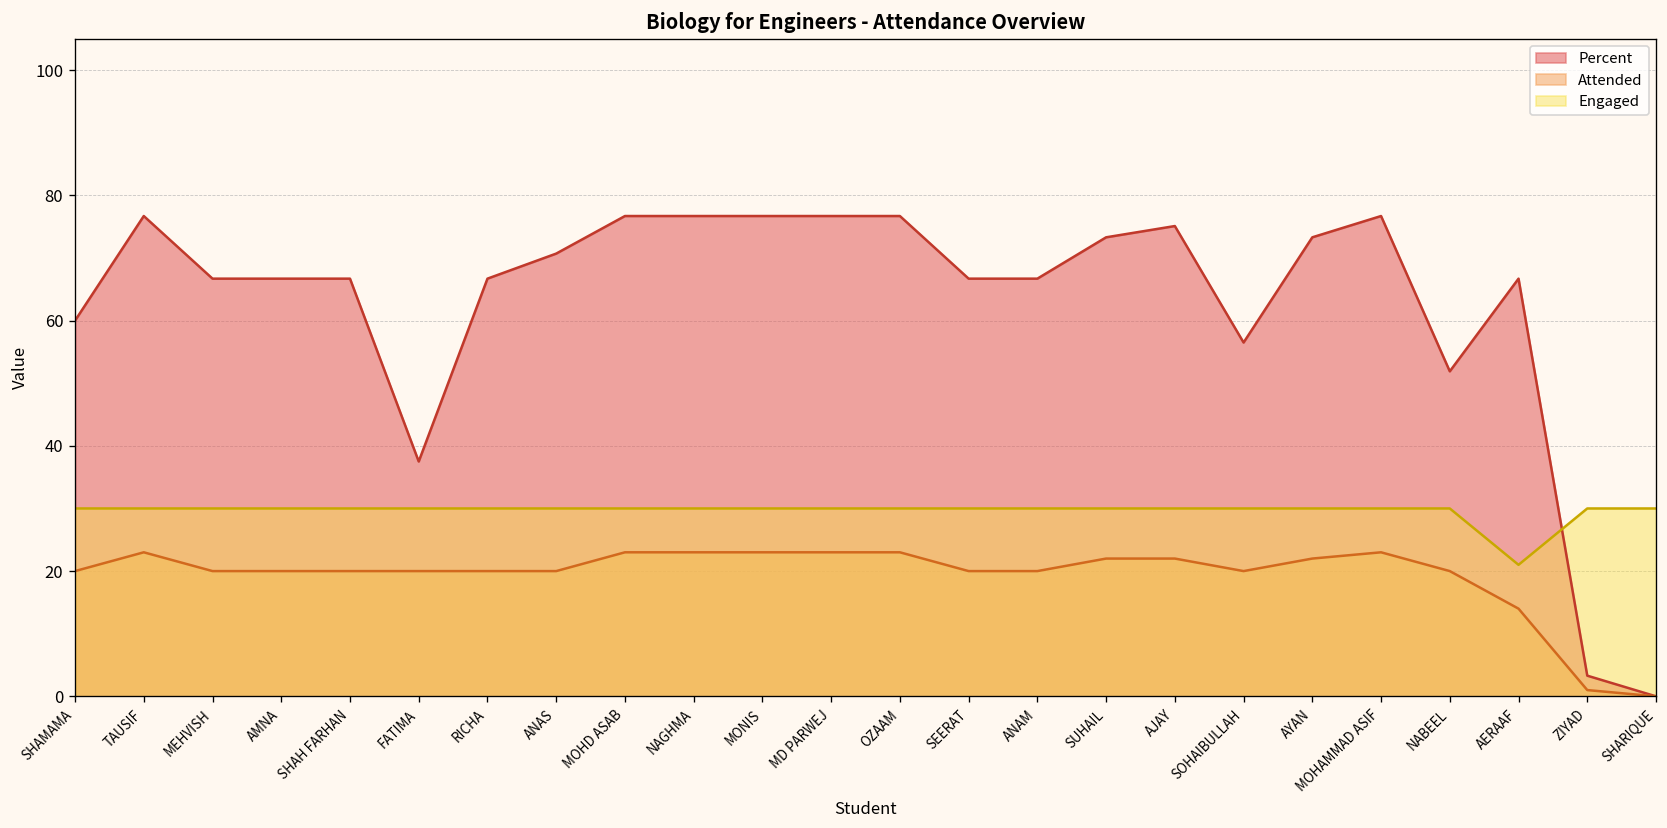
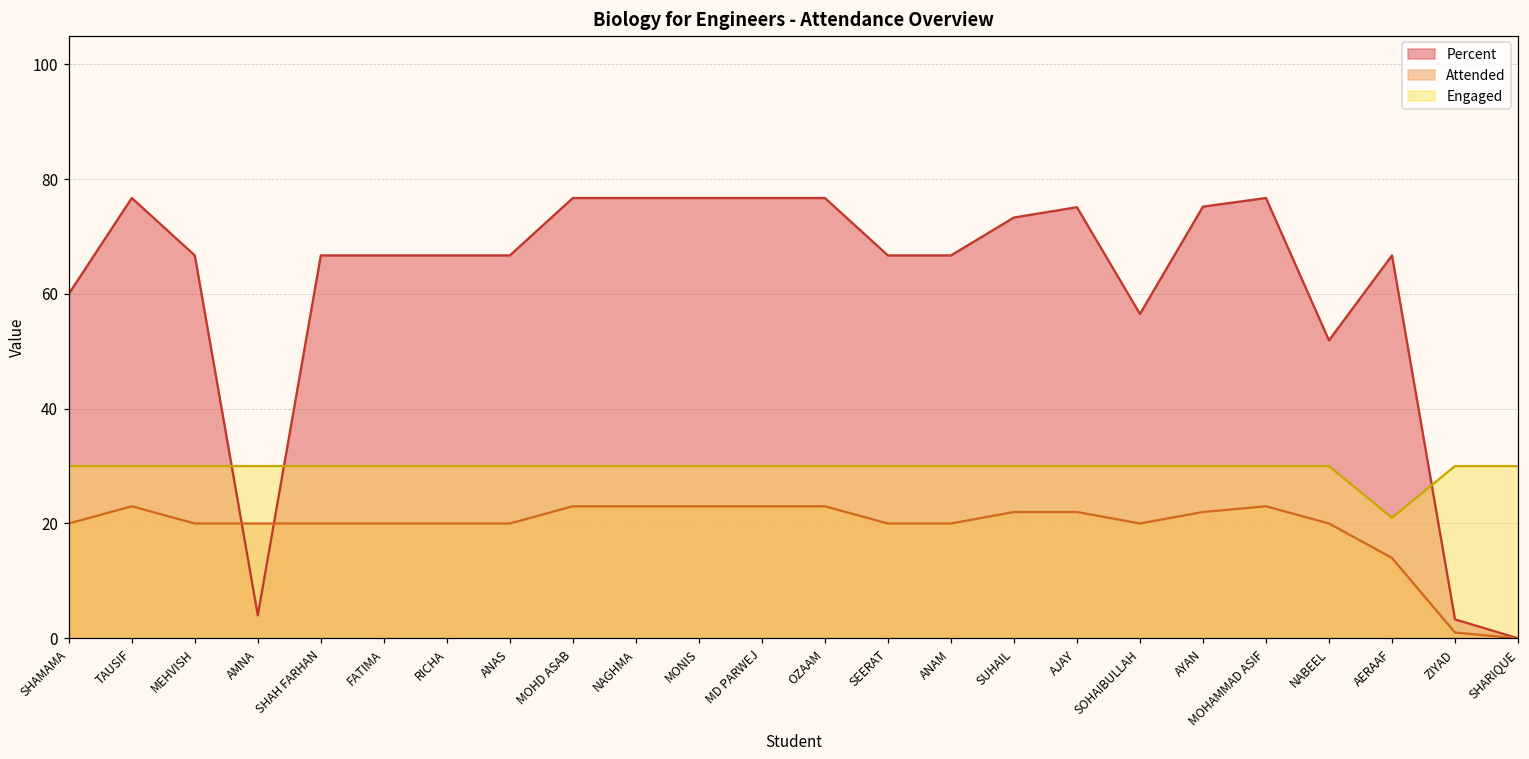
Percent, AMNA: 67 -> 4
Percent, FATIMA: 38 -> 67
Percent, ANAS: 71 -> 67
Percent, AYAN: 73 -> 75
